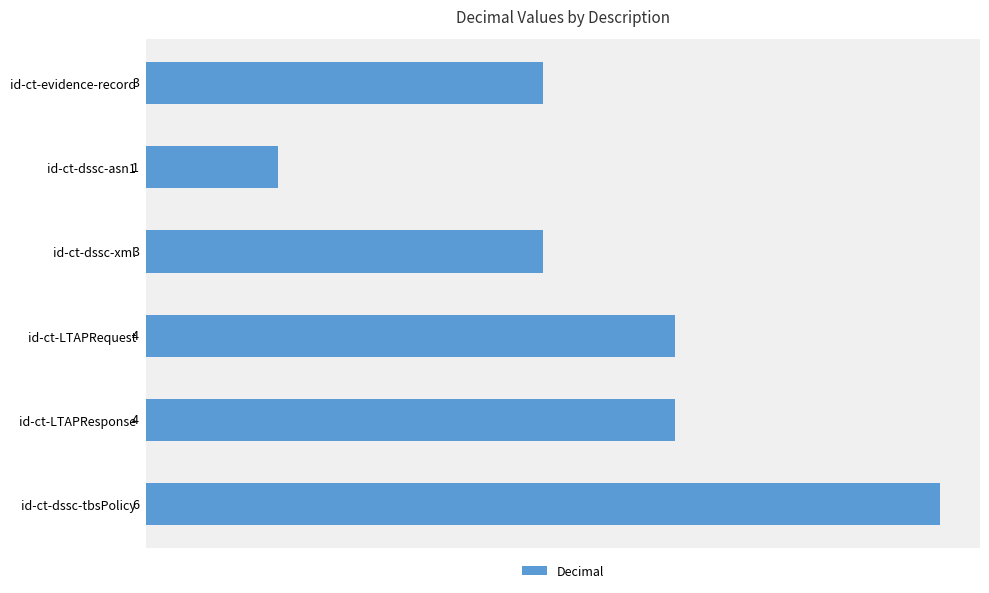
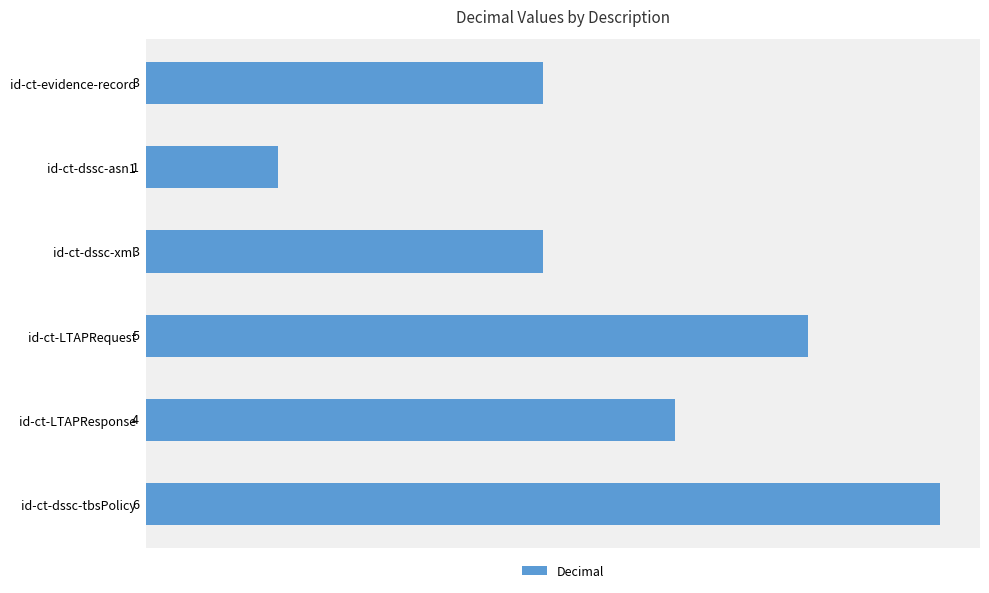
id-ct-LTAPRequest: 4 -> 5
